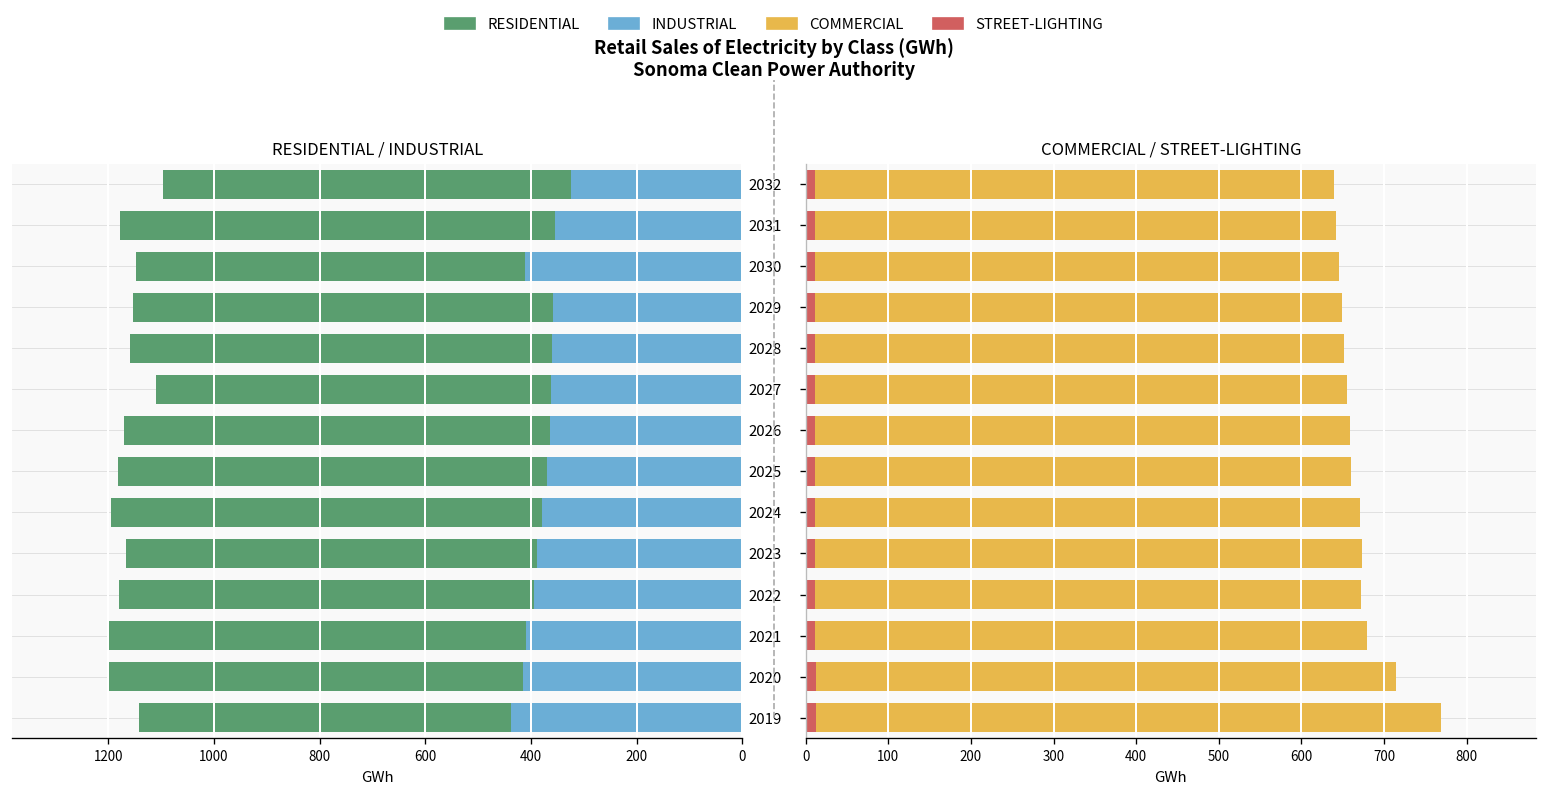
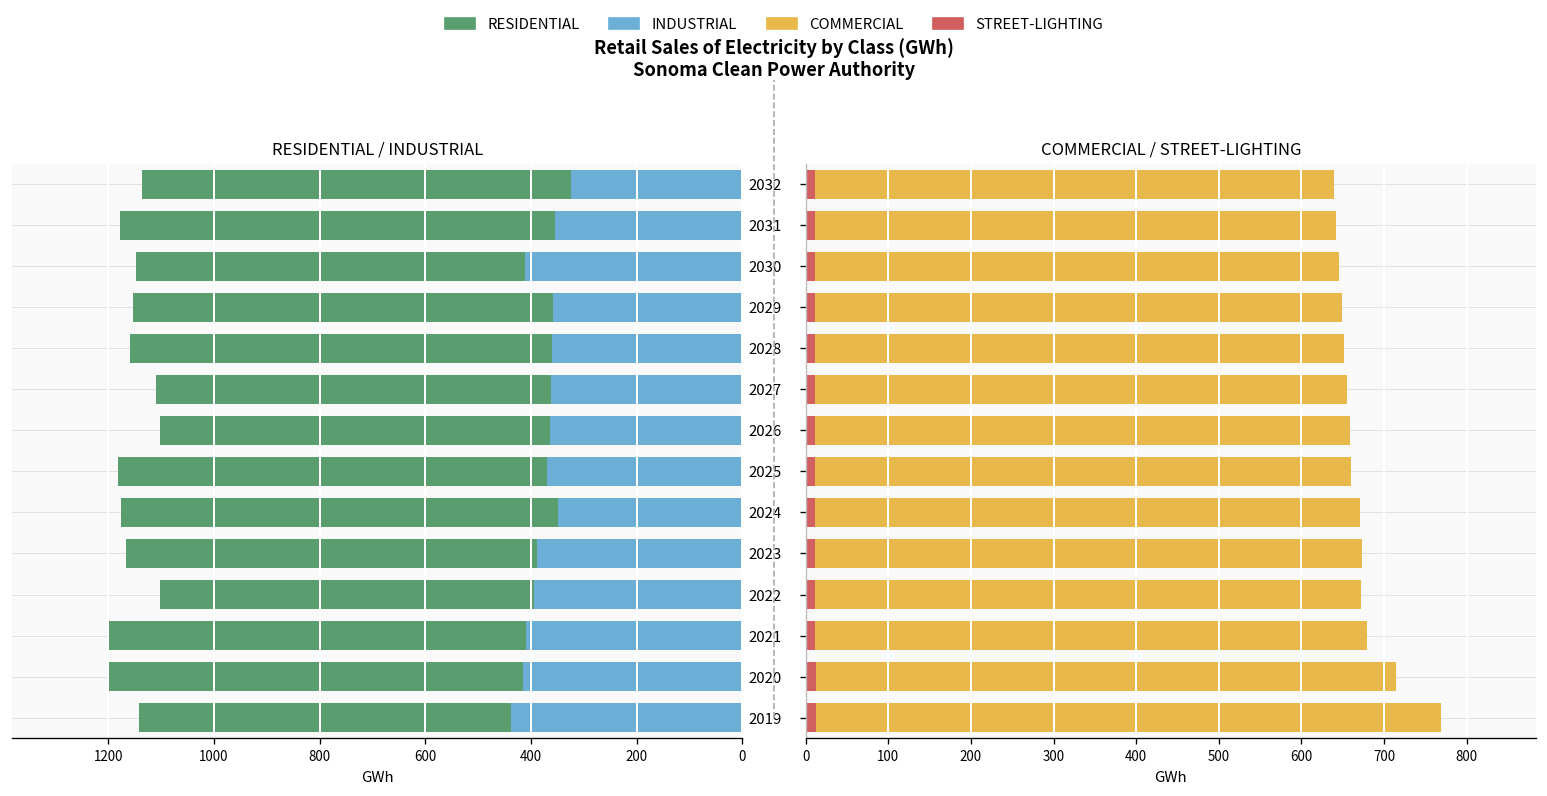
RESIDENTIAL / INDUSTRIAL, RESIDENTIAL, 2032: 1100 -> 1140
RESIDENTIAL / INDUSTRIAL, RESIDENTIAL, 2026: 1170 -> 1100
RESIDENTIAL / INDUSTRIAL, RESIDENTIAL, 2024: 1190 -> 1180
RESIDENTIAL / INDUSTRIAL, INDUSTRIAL, 2024: 380 -> 350
RESIDENTIAL / INDUSTRIAL, RESIDENTIAL, 2022: 1180 -> 1100
